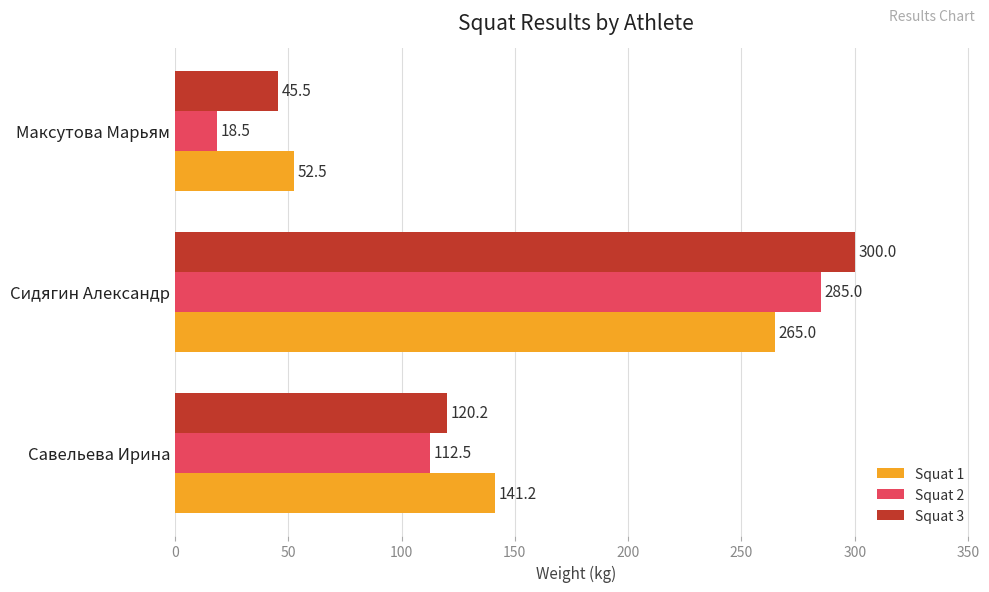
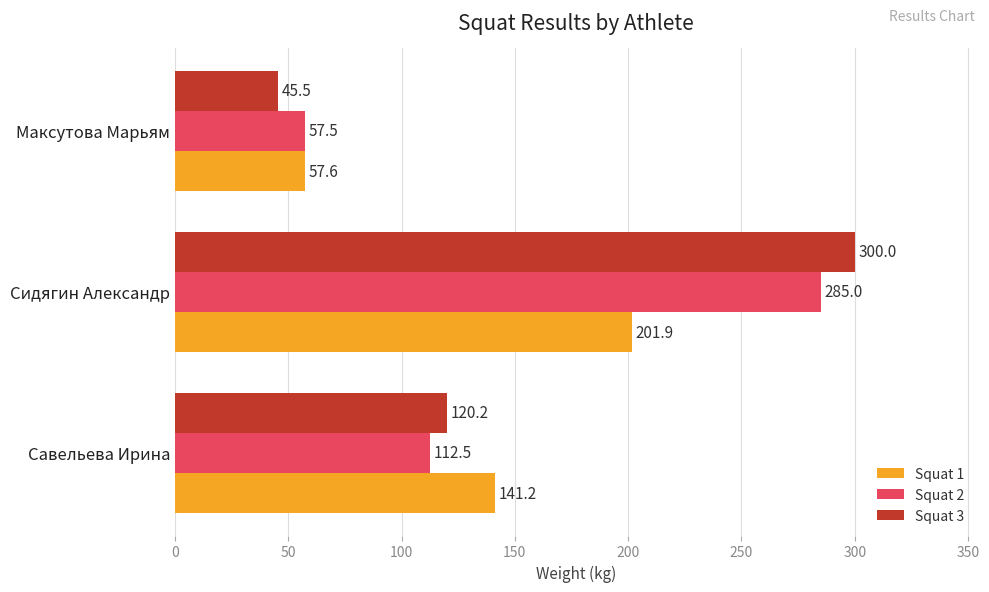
Squat 2, Максутова Марьям: 18.5 -> 57.5
Squat 1, Максутова Марьям: 52.5 -> 57.6
Squat 1, Сидягин Александр: 265.0 -> 201.9
